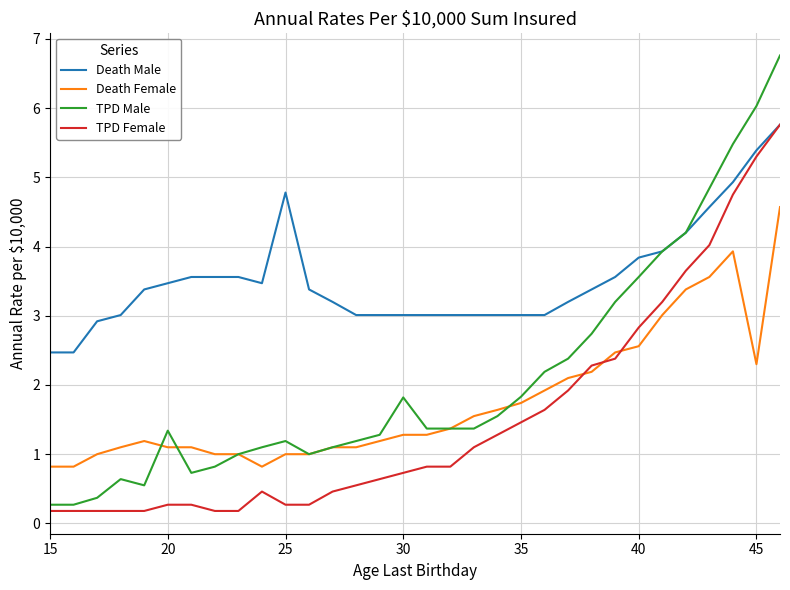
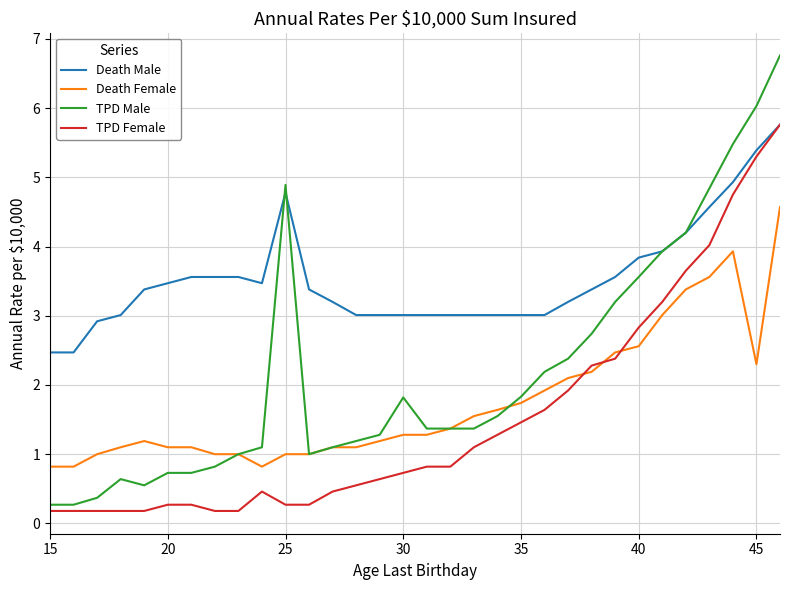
TPD Male, 20: 1.3 -> 0.7
TPD Male, 25: 1.2 -> 4.9
